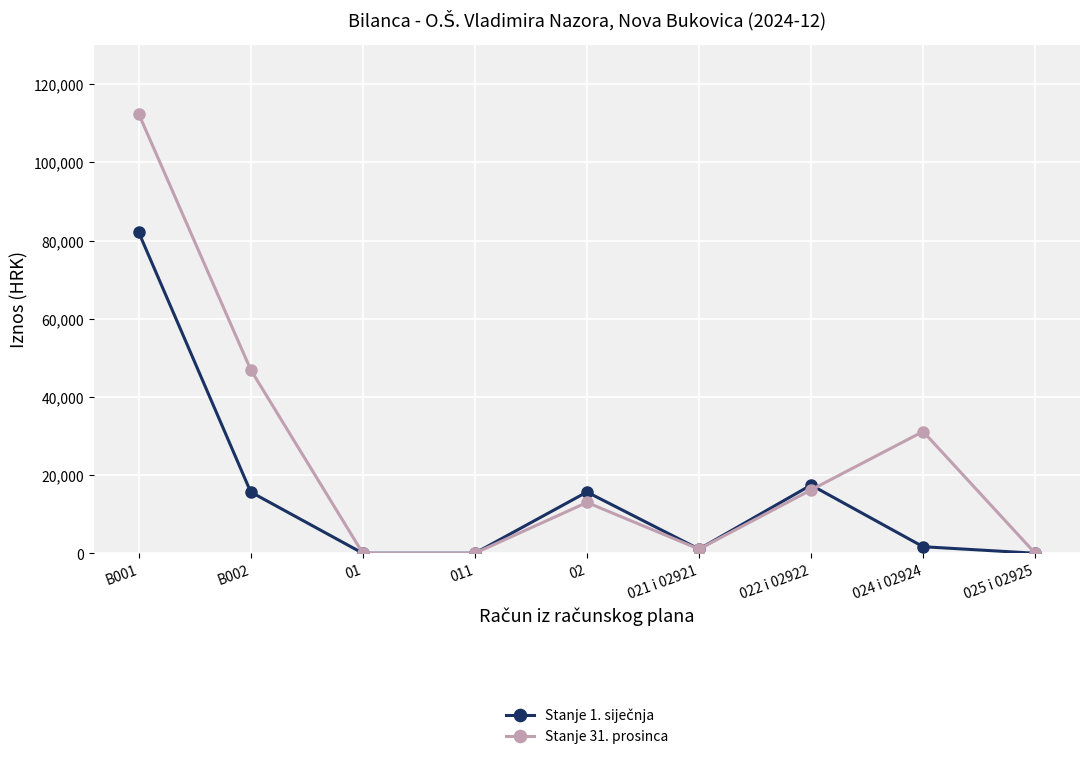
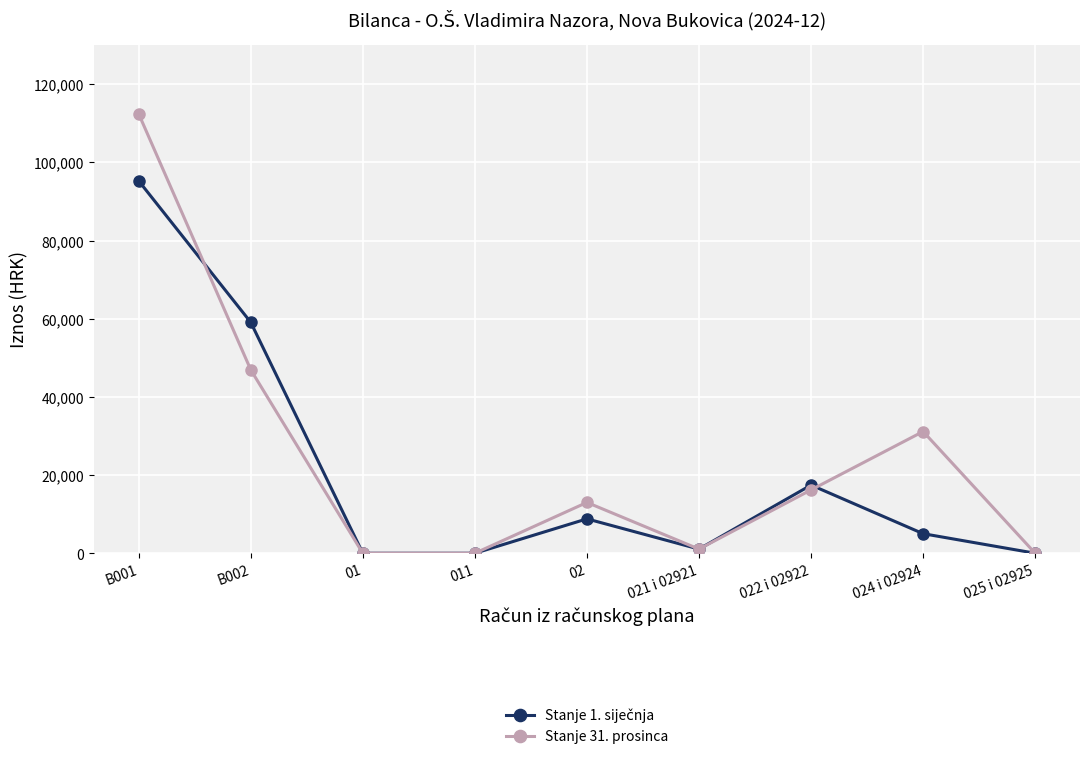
Stanje 1. siječnja, B001: 82,000 -> 95,000
Stanje 1. siječnja, B002: 16,000 -> 59,000
Stanje 1. siječnja, 02: 16,000 -> 9,000
Stanje 1. siječnja, 024 i 02924: 2,000 -> 5,000
